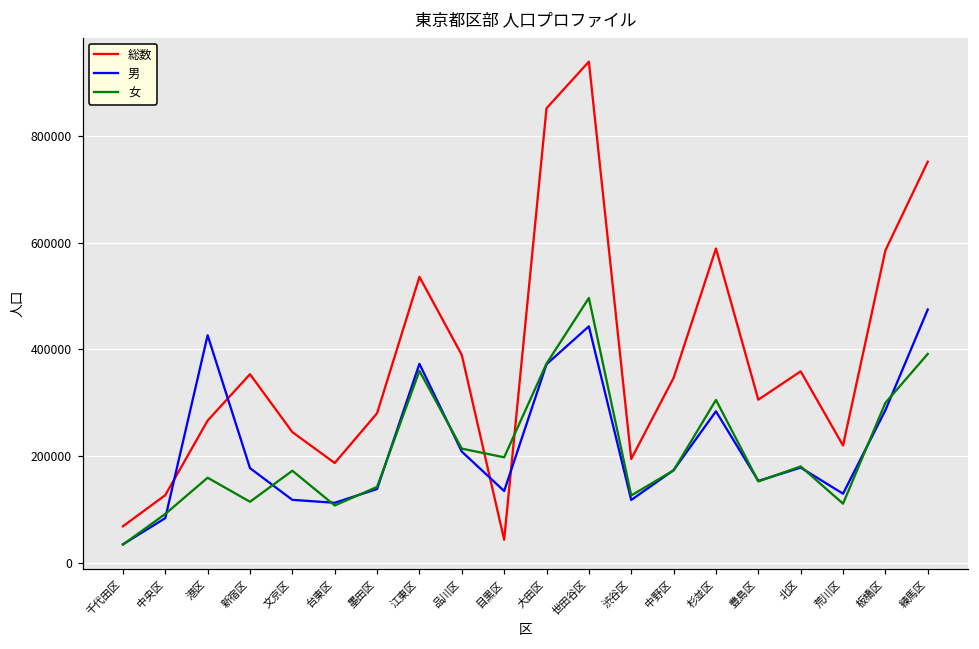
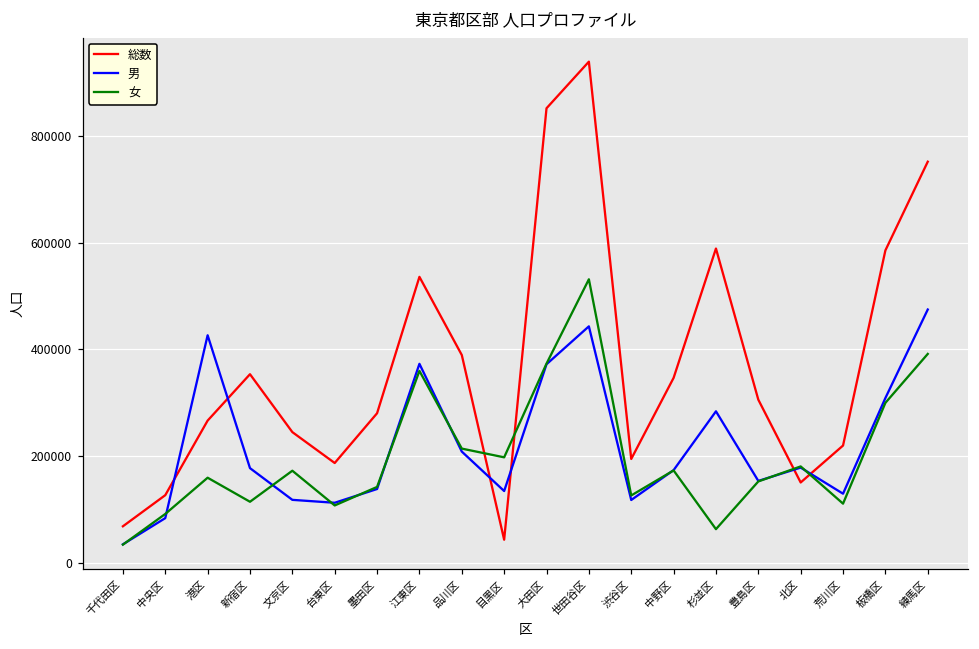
女, 世田谷区: 500000 -> 530000
女, 杉並区: 310000 -> 60000
総数, 北区: 360000 -> 150000
男, 板橋区: 290000 -> 310000
